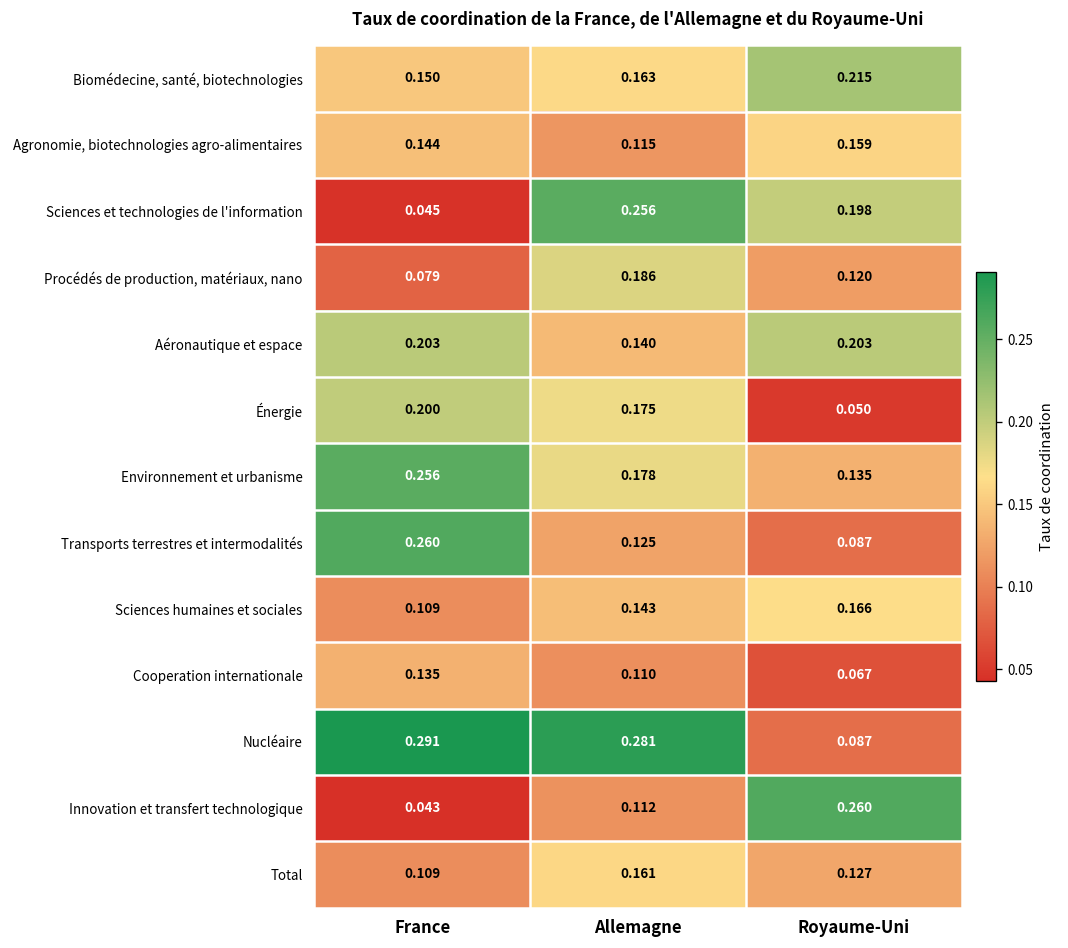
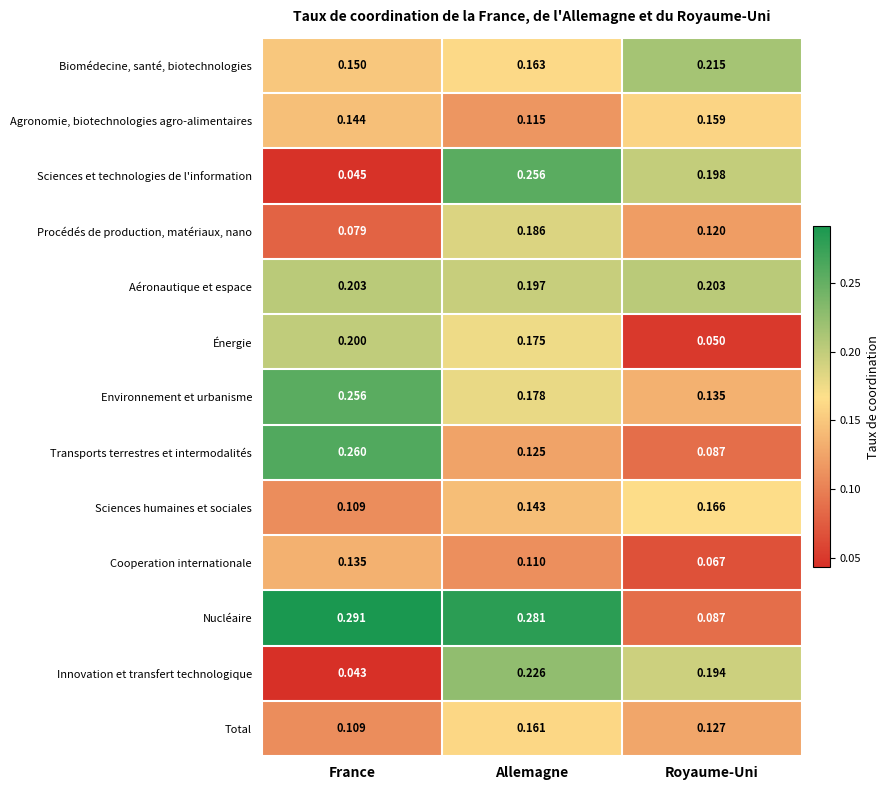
Aéronautique et espace, Allemagne: 0.140 -> 0.197
Innovation et transfert technologique, Allemagne: 0.112 -> 0.226
Innovation et transfert technologique, Royaume-Uni: 0.260 -> 0.194
